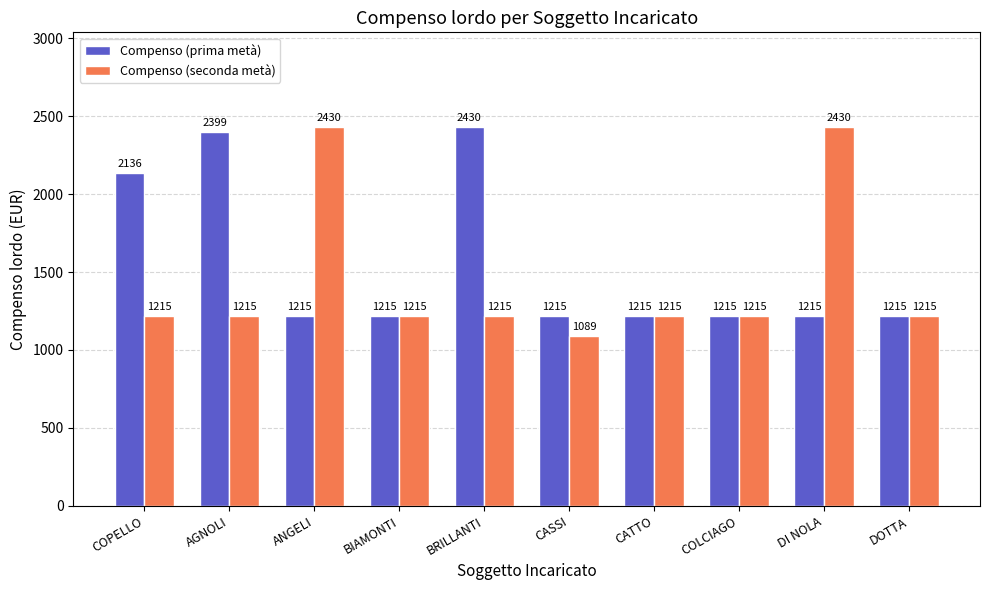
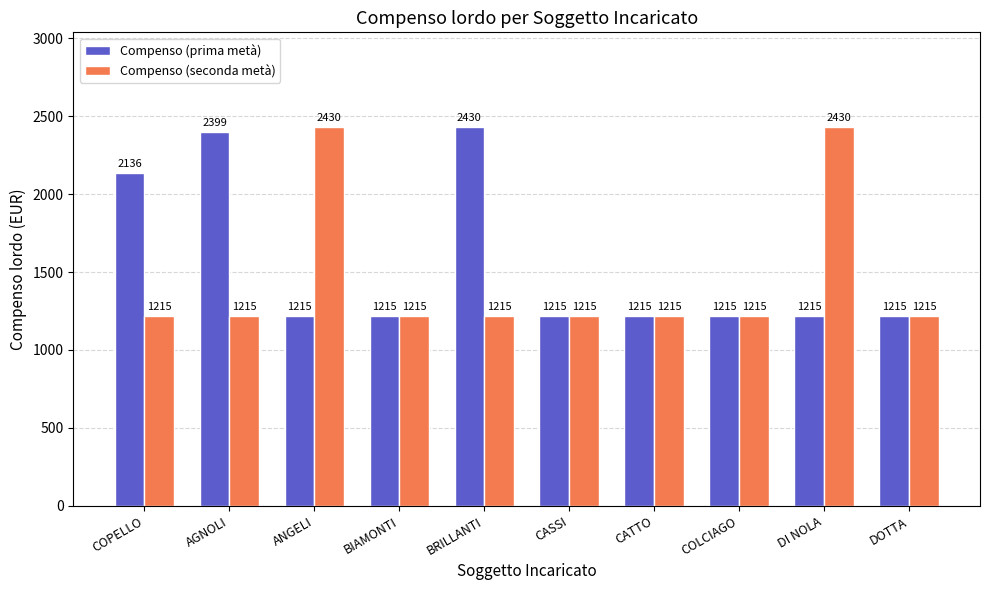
Compenso (seconda metà), CASSI: 1089 -> 1215
